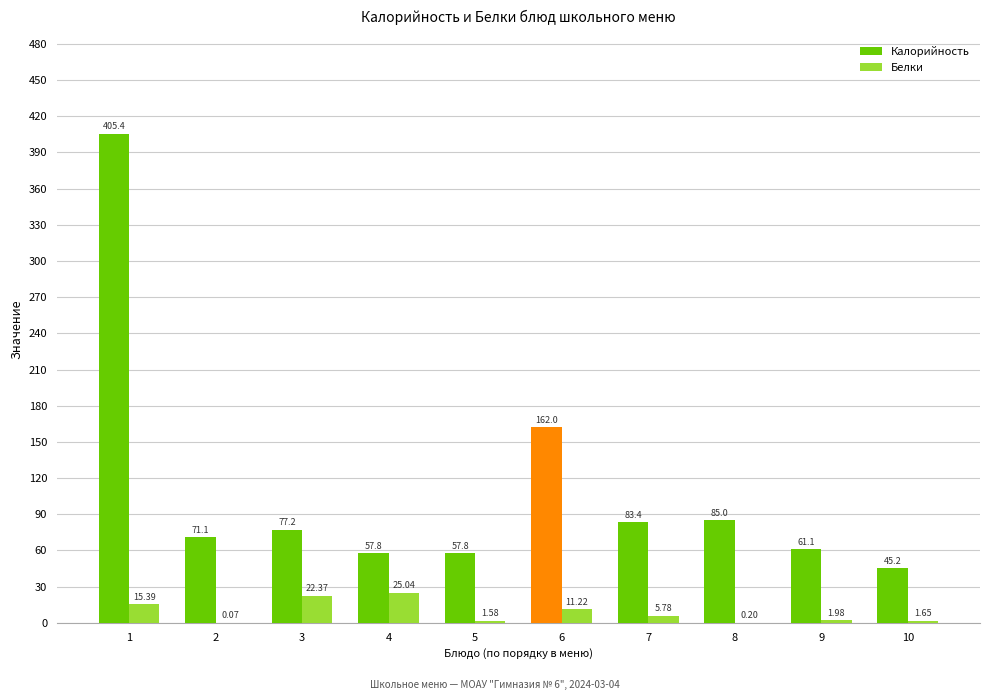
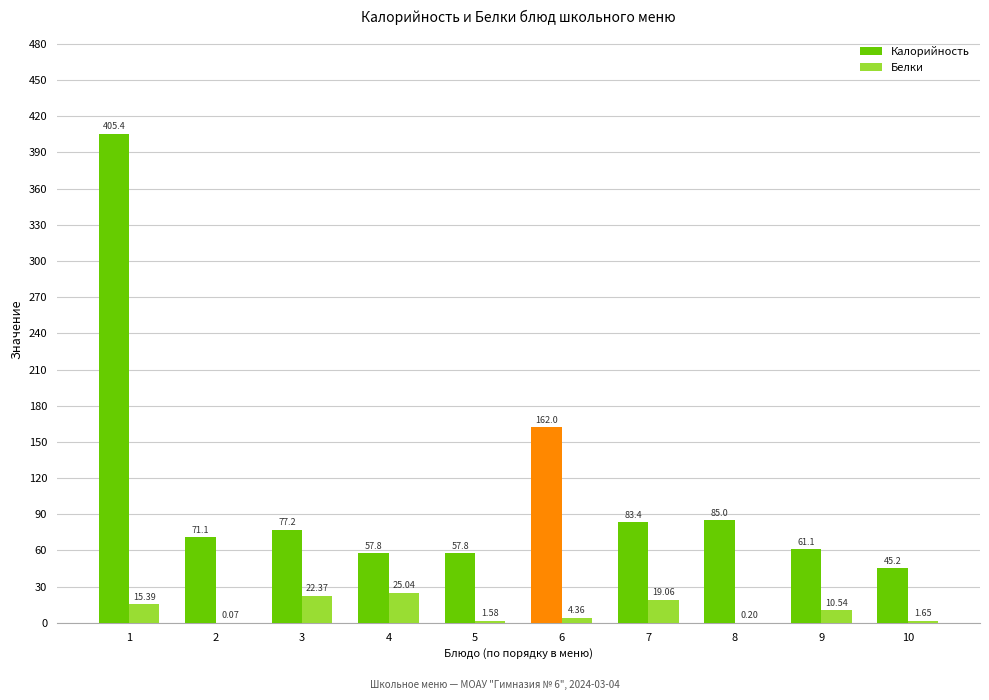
Белки, 6: 11.22 -> 4.36
Белки, 7: 5.78 -> 19.06
Белки, 9: 1.98 -> 10.54
